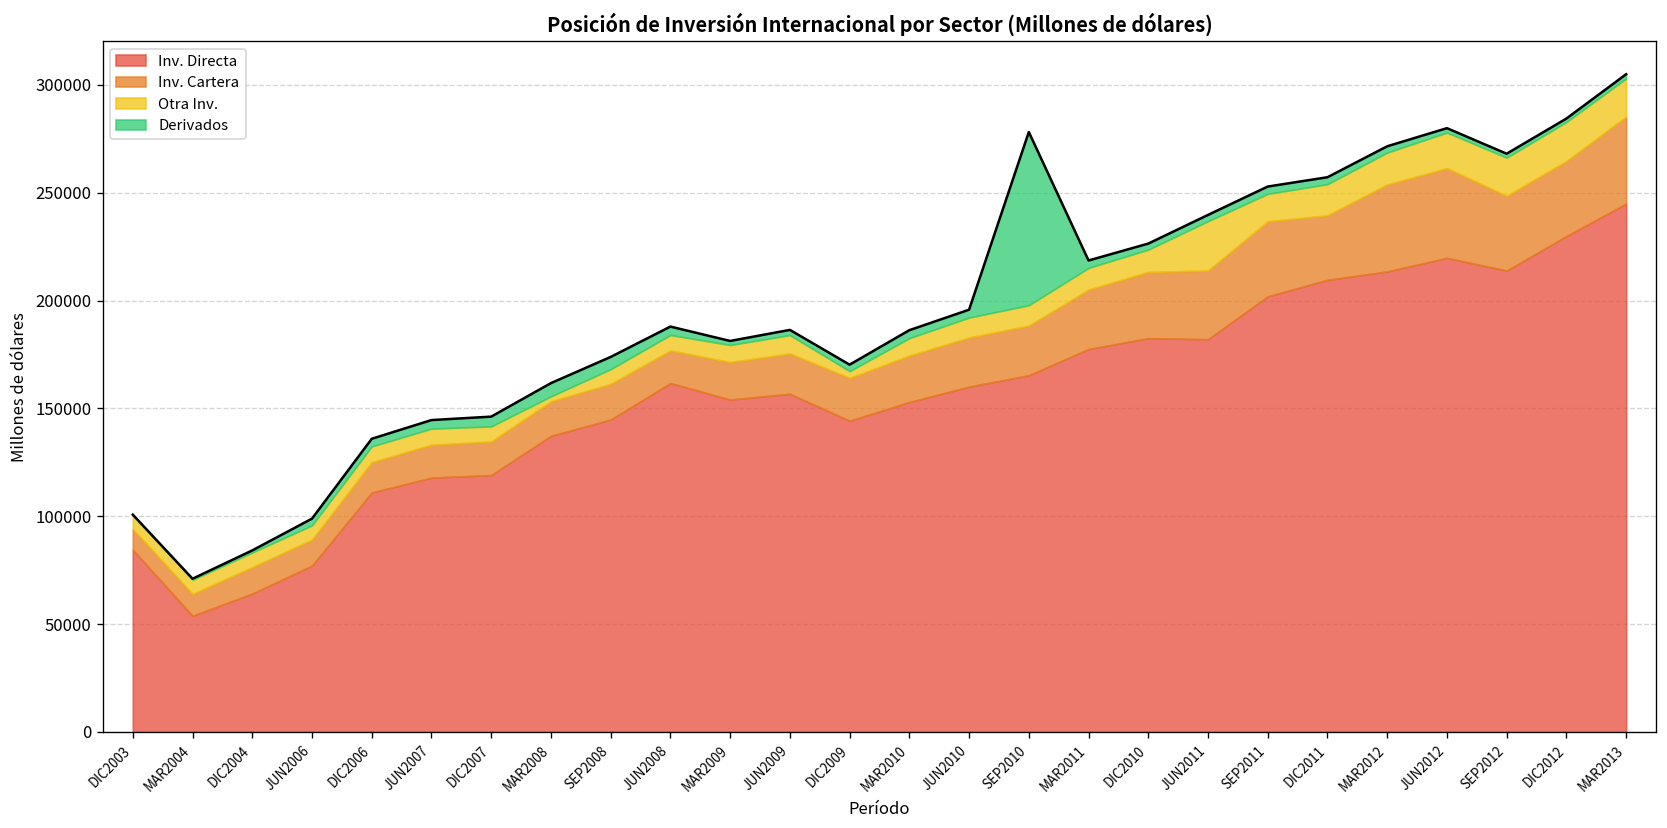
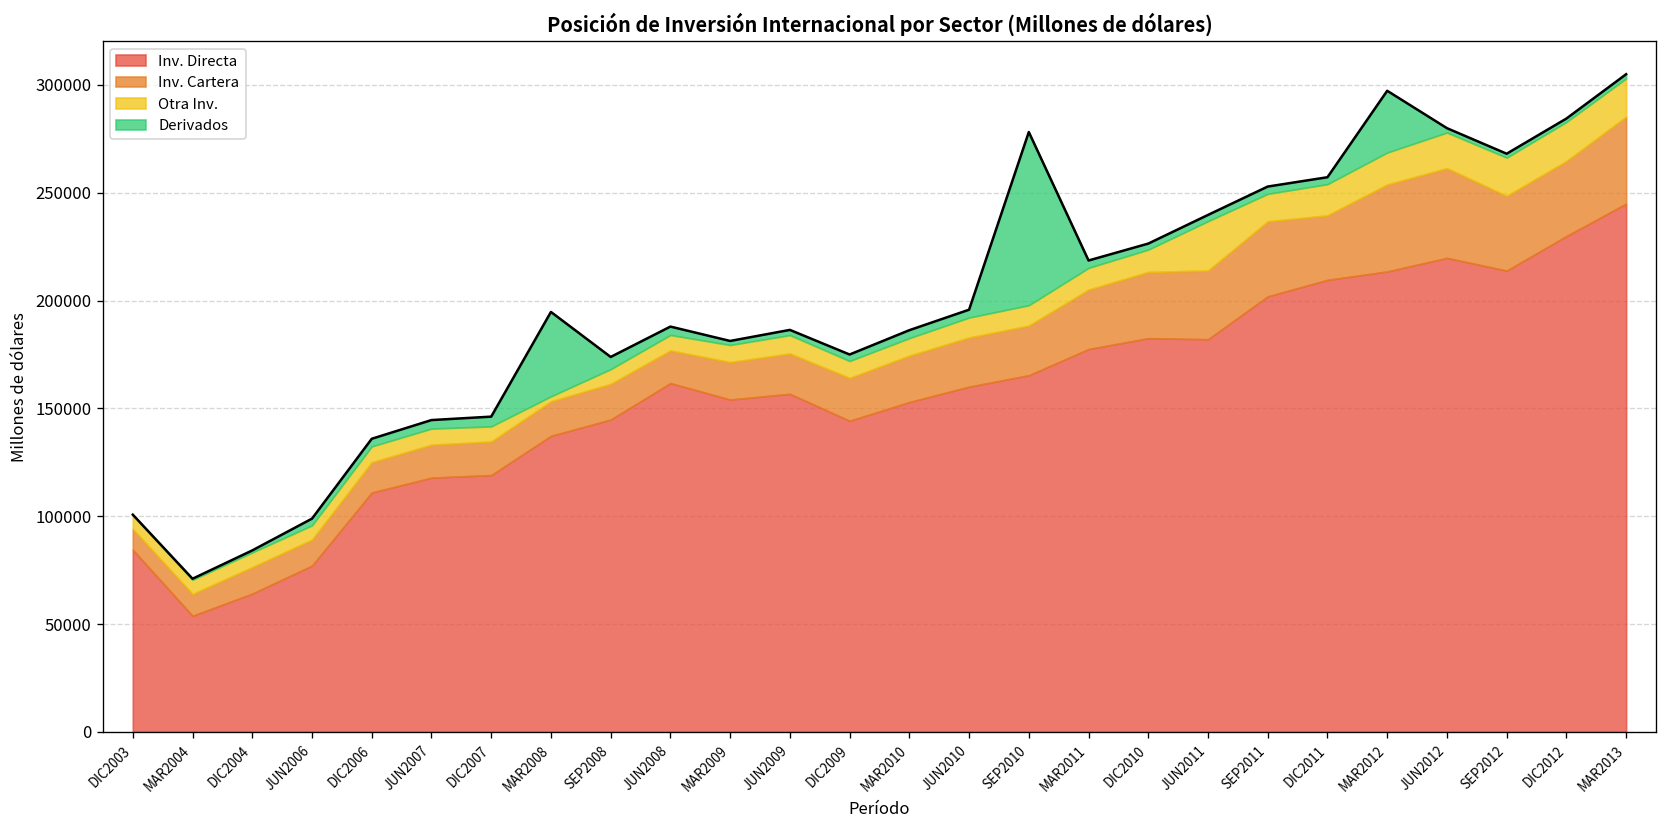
Derivados, MAR2008: 6000 -> 39000
Otra Inv., DIC2009: 3000 -> 8000
Derivados, MAR2012: 3000 -> 29000
